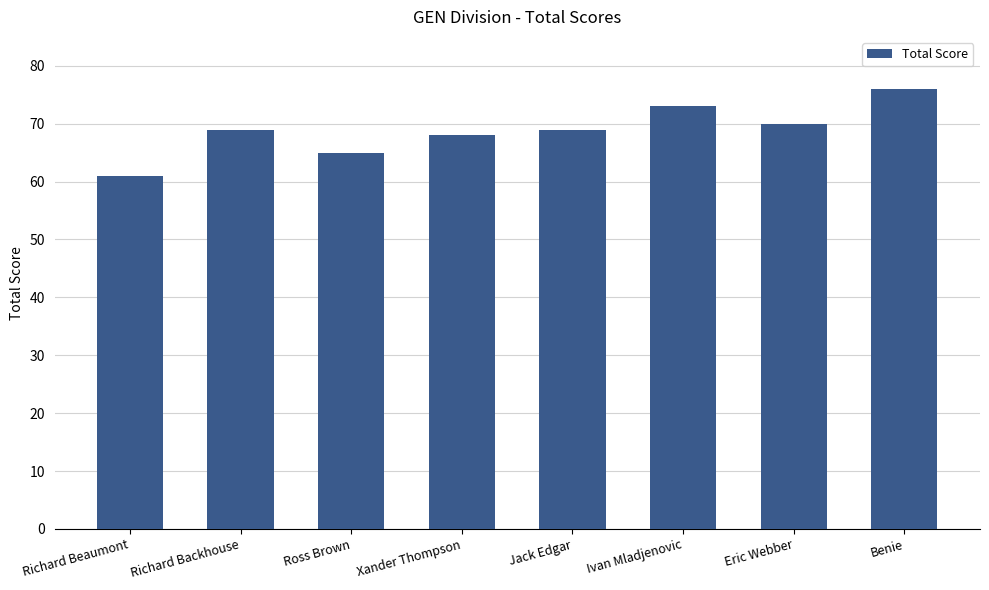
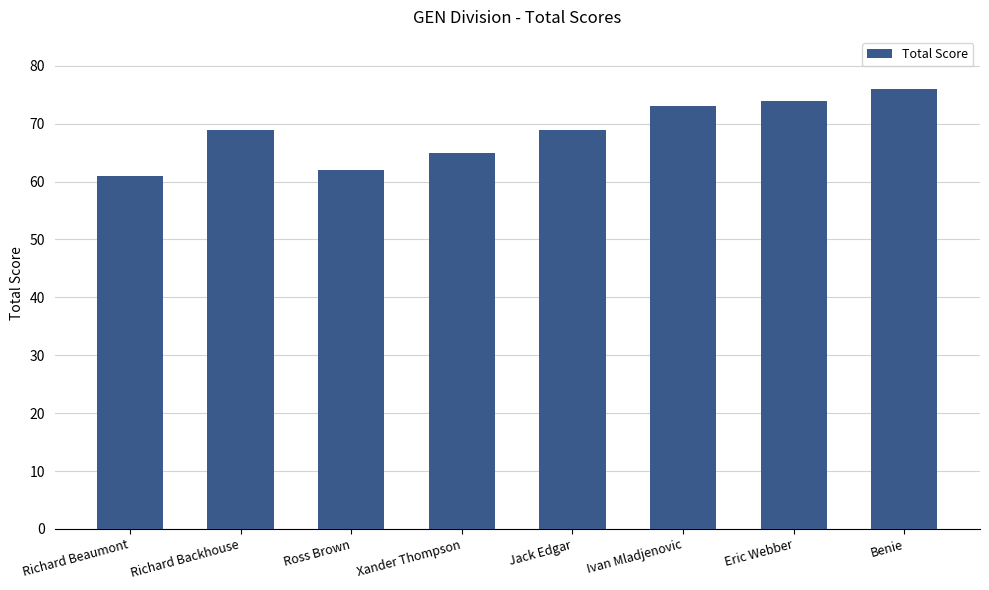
Ross Brown: 65 -> 62
Xander Thompson: 68 -> 65
Eric Webber: 70 -> 74
